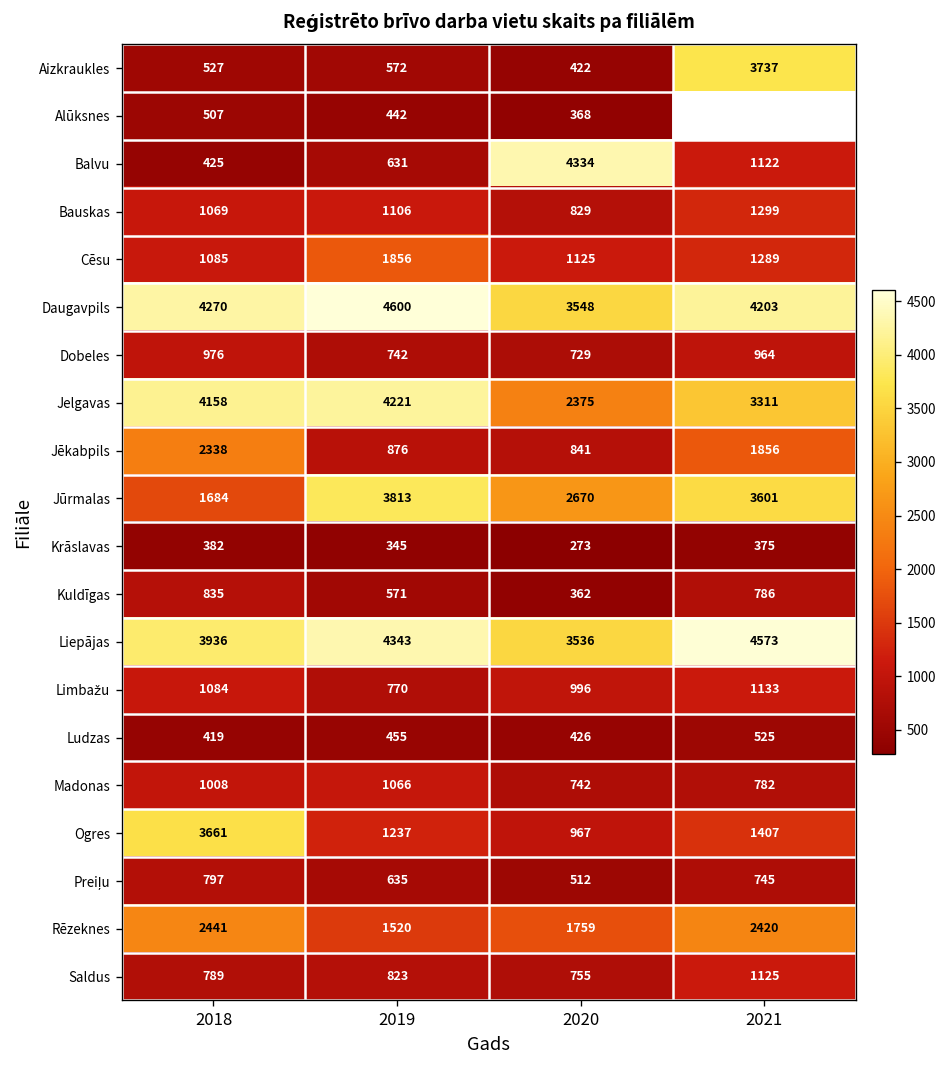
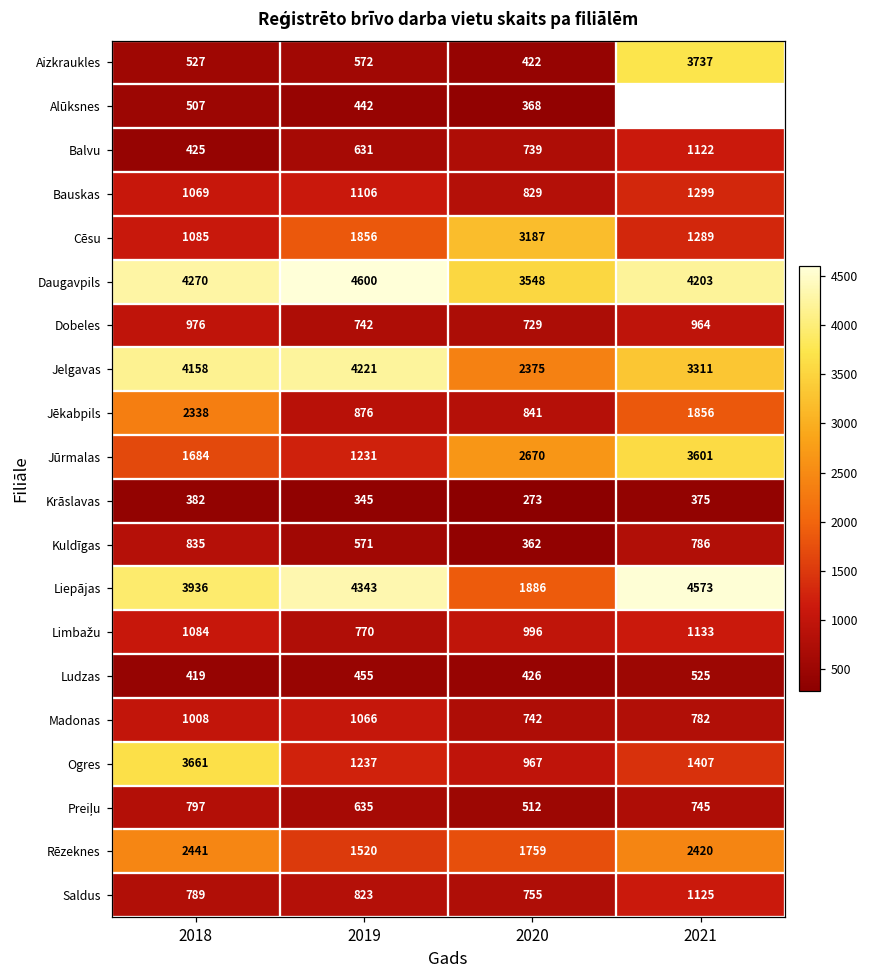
Balvu, 2020: 4334 -> 739
Cēsu, 2020: 1125 -> 3187
Jūrmalas, 2019: 3813 -> 1231
Liepājas, 2020: 3536 -> 1886
